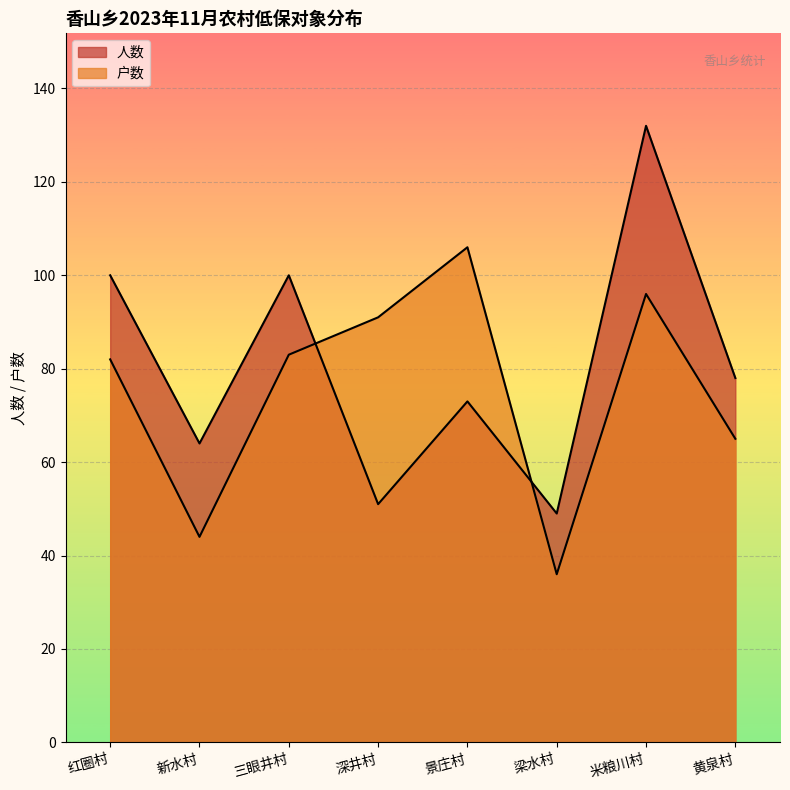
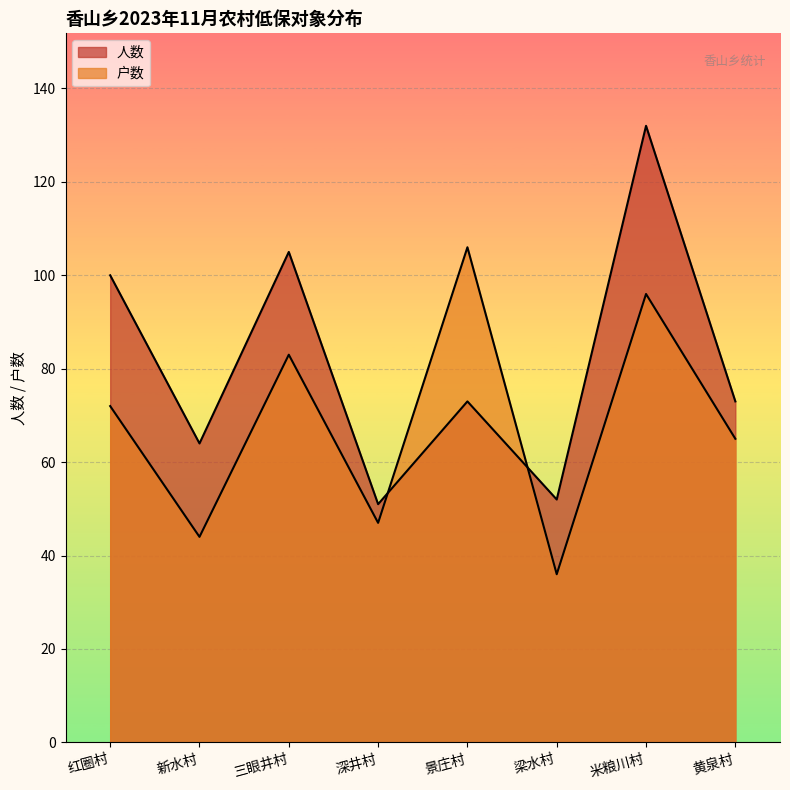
户数, 红圈村: 82 -> 72
人数, 三眼井村: 100 -> 105
户数, 深井村: 91 -> 47
人数, 梁水村: 49 -> 52
人数, 黄泉村: 78 -> 73
